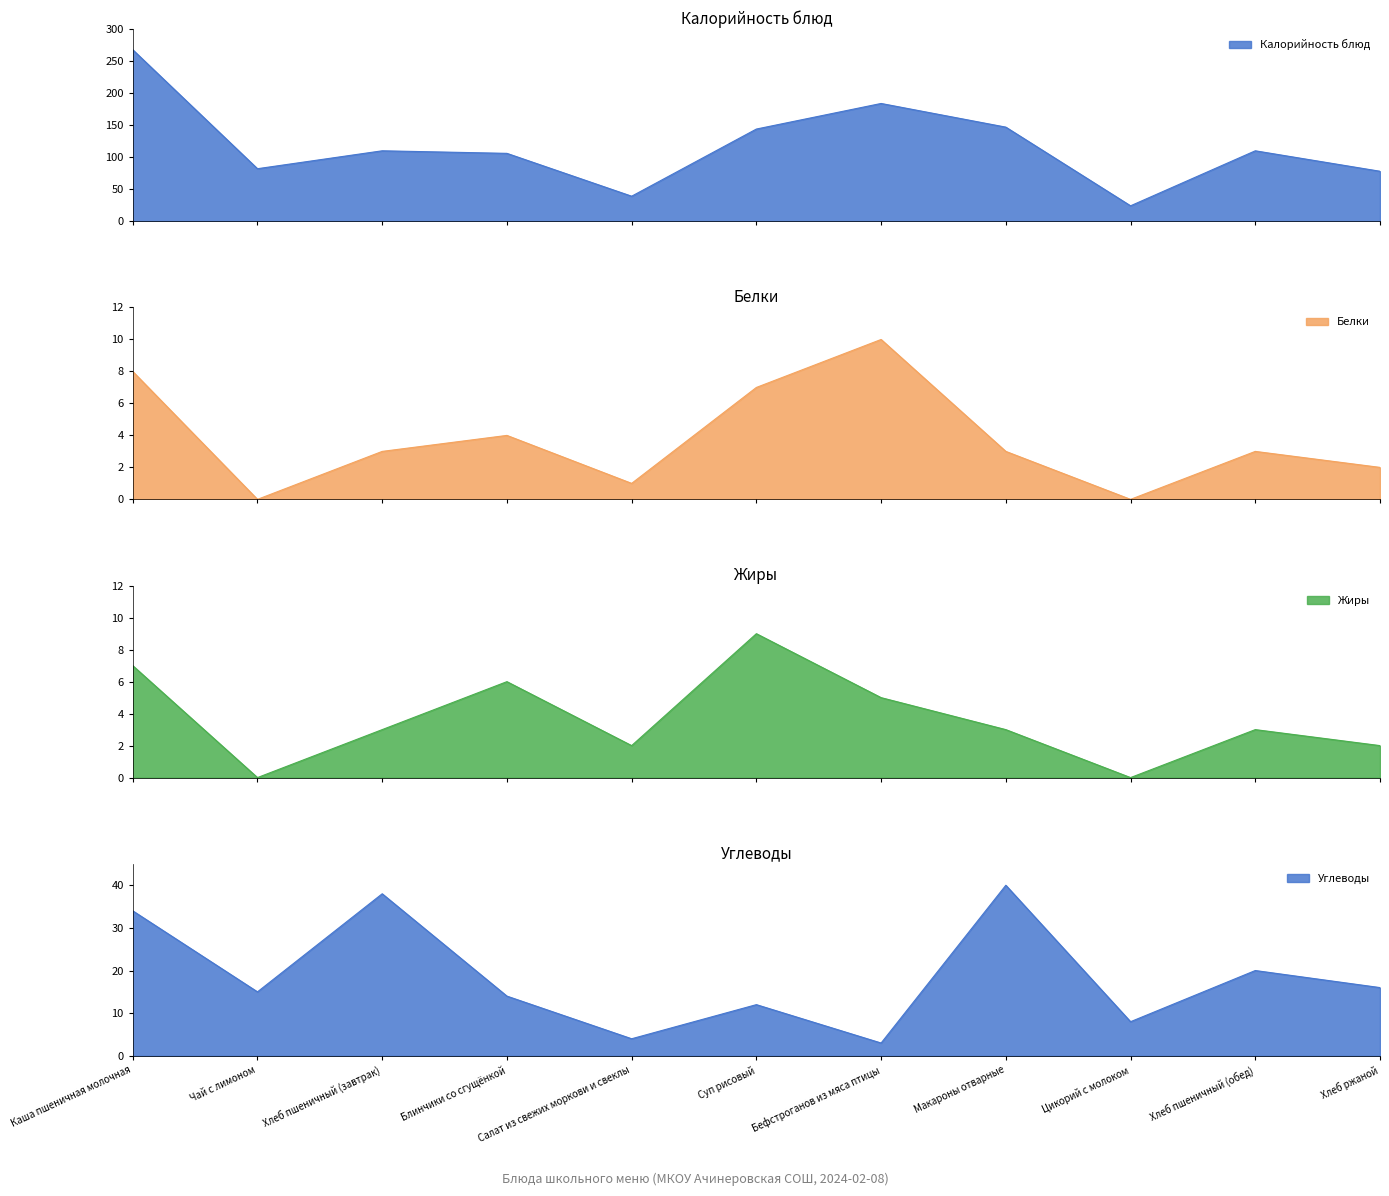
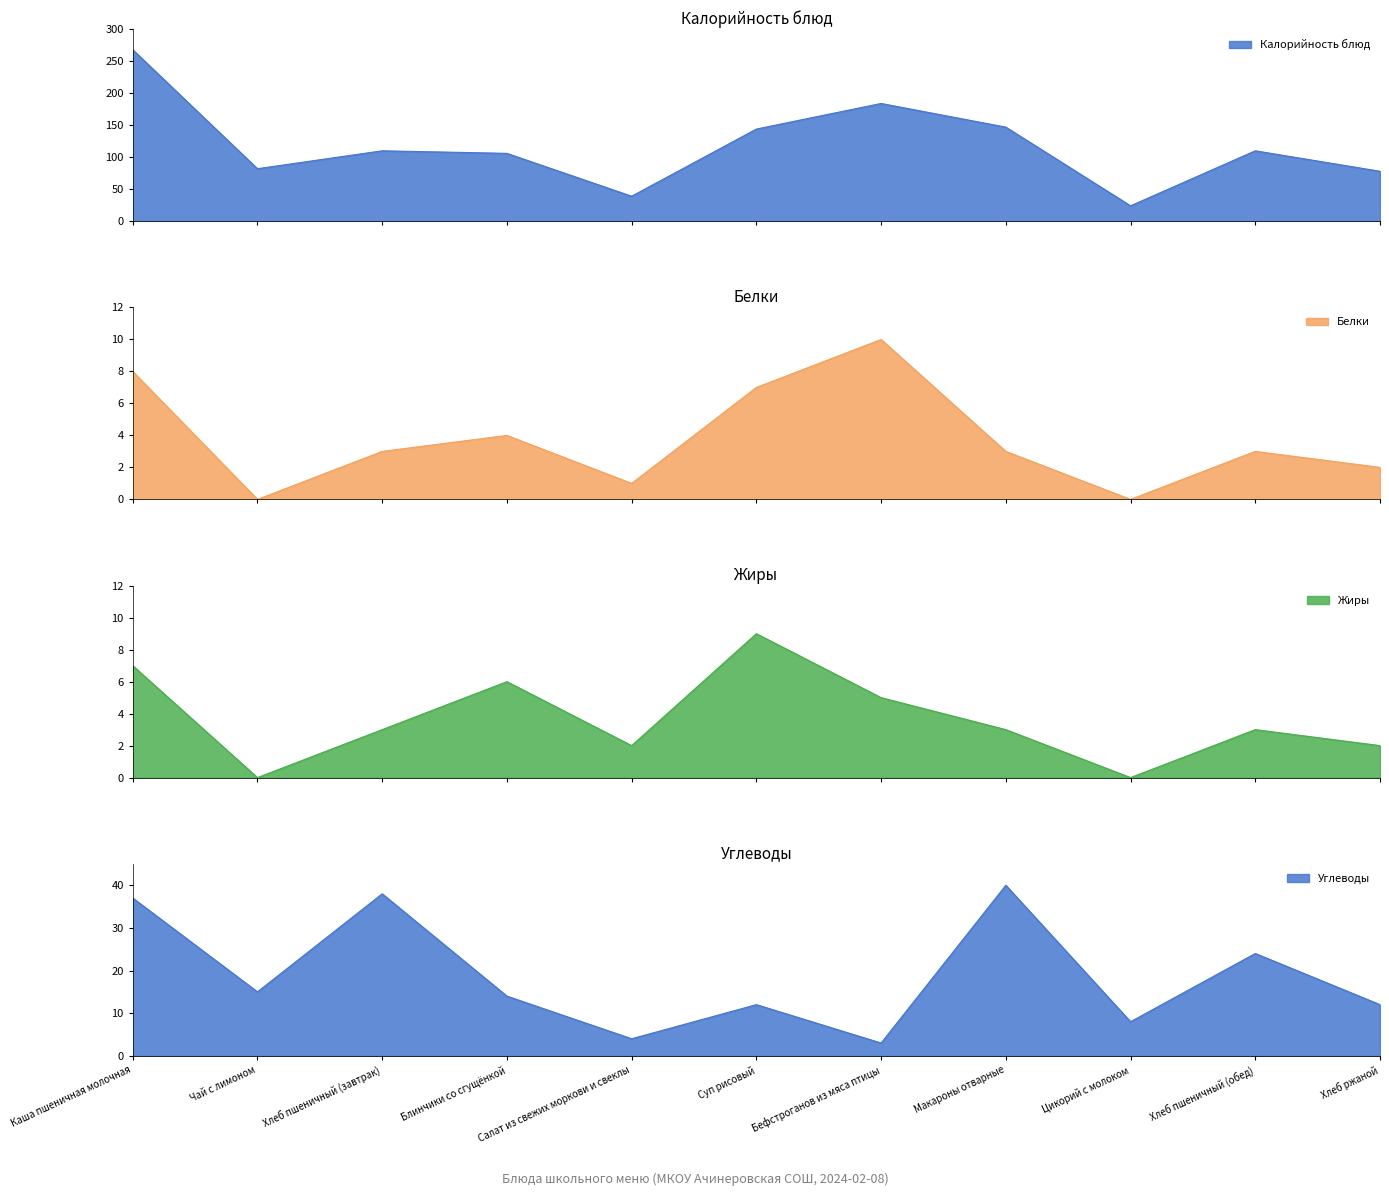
Углеводы, Каша пшеничная молочная: 34 -> 37
Углеводы, Хлеб пшеничный (обед): 20 -> 24
Углеводы, Хлеб ржаной: 16 -> 12
